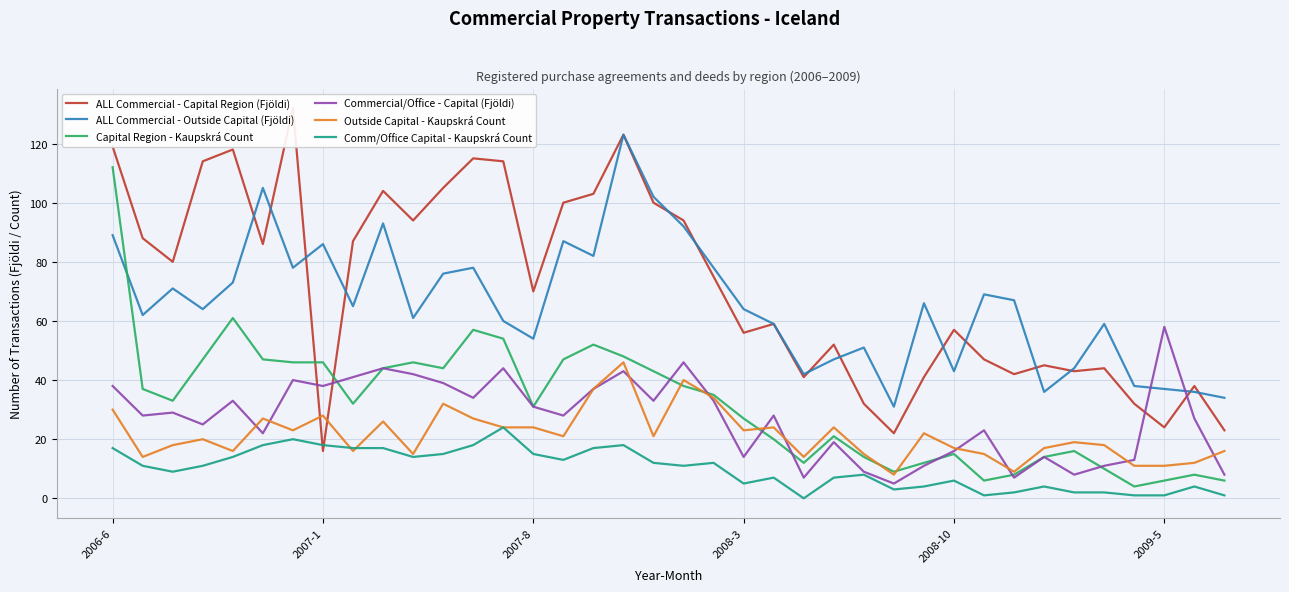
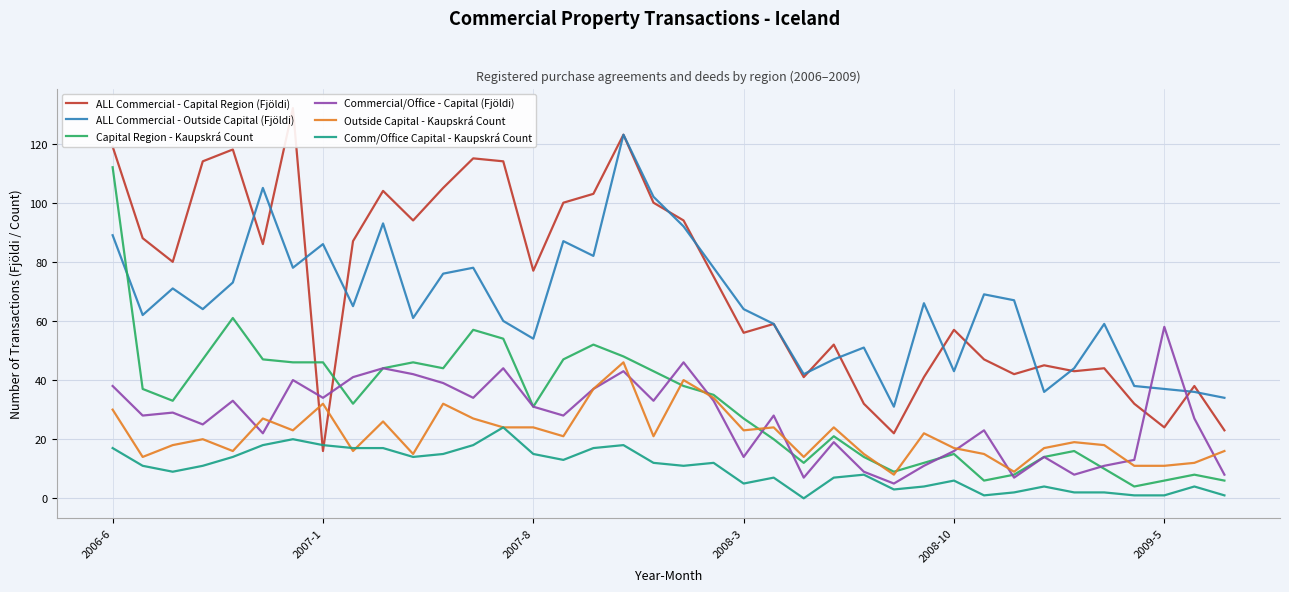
Commercial/Office - Capital (Fjöldi), 2007-1: 38 -> 34
Outside Capital - Kaupskrá Count, 2007-1: 28 -> 32
ALL Commercial - Capital Region (Fjöldi), 2007-8: 70 -> 77
